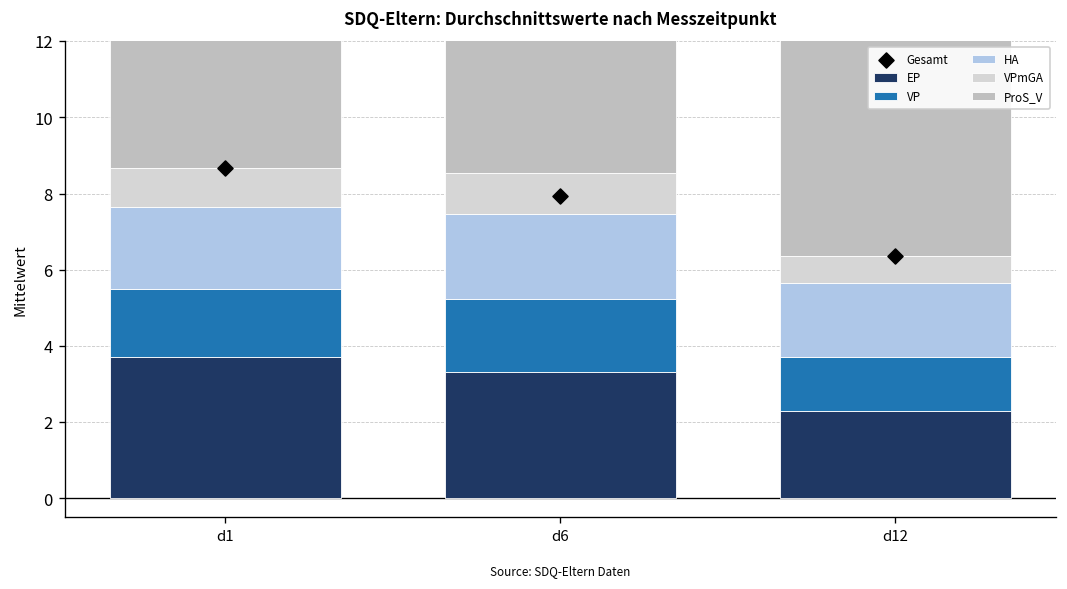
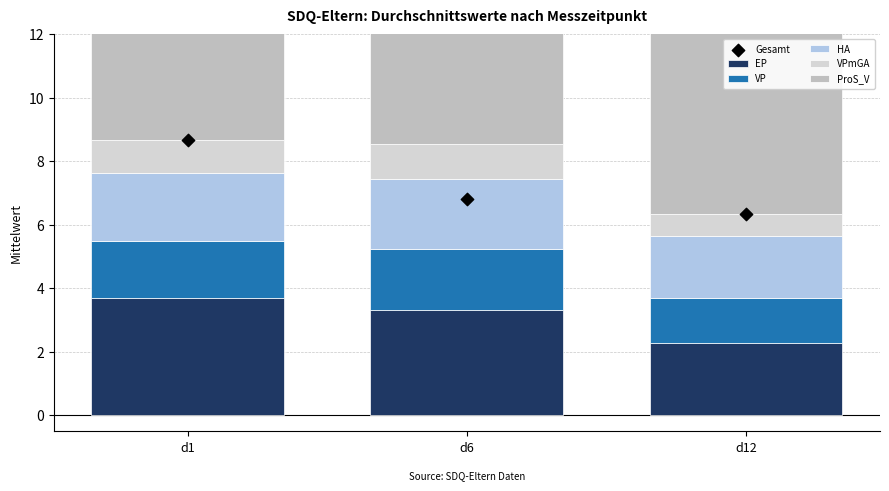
Gesamt, d6: 7.9 -> 6.8
